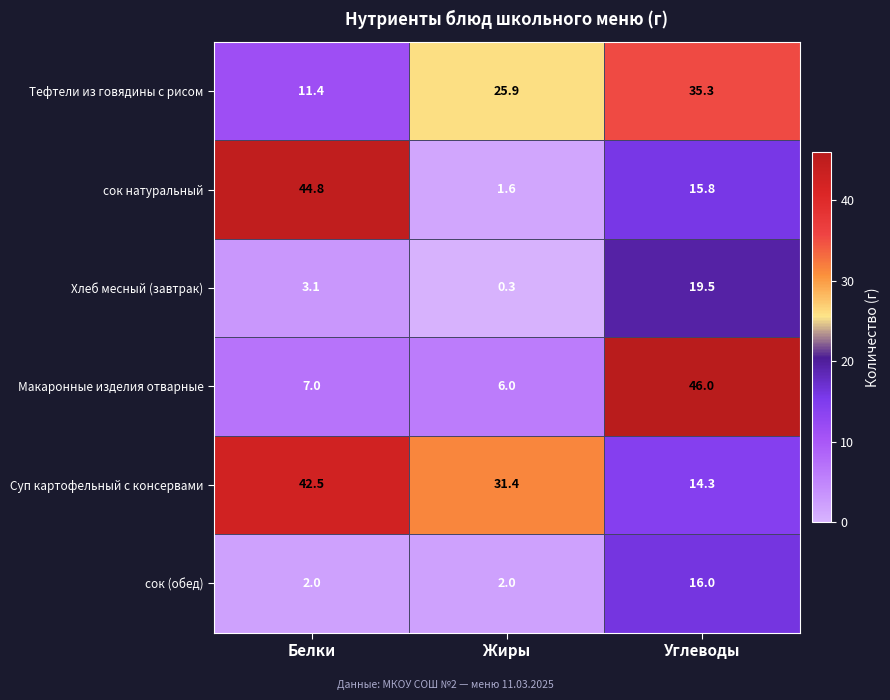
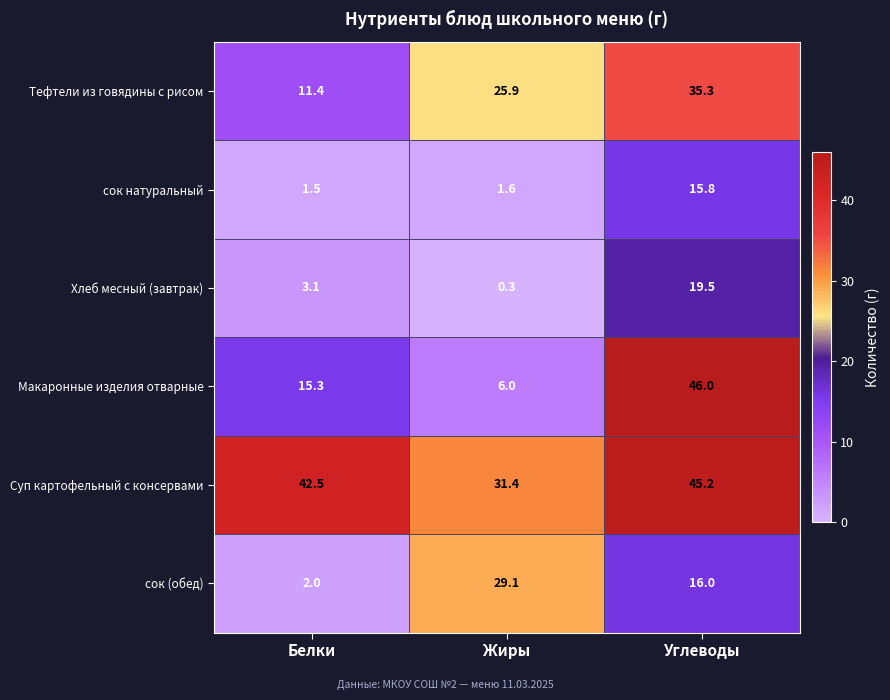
сок натуральный, Белки: 44.8 -> 1.5
Макаронные изделия отварные, Белки: 7.0 -> 15.3
Суп картофельный с консервами, Углеводы: 14.3 -> 45.2
сок (обед), Жиры: 2.0 -> 29.1
